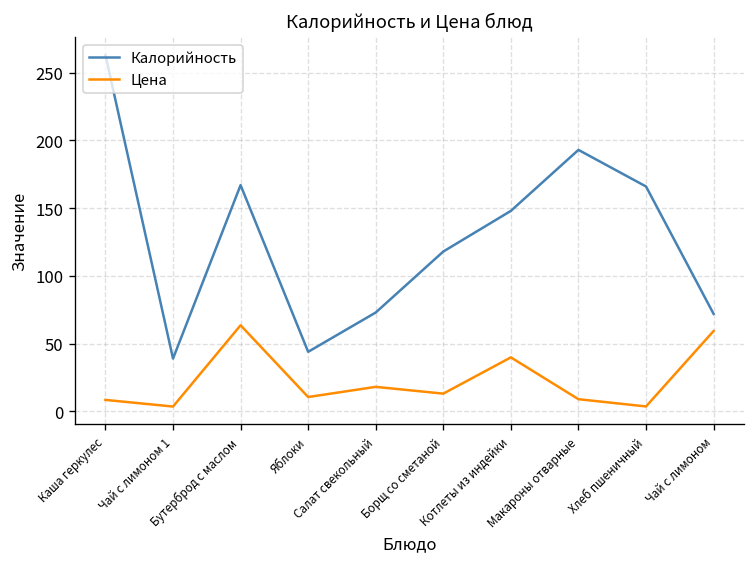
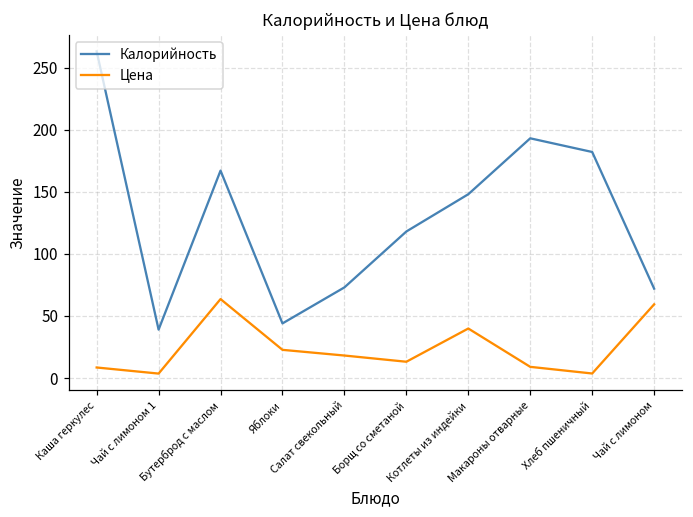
Цена, Яблоки: 11 -> 23
Калорийность, Хлеб пшеничный: 166 -> 182
